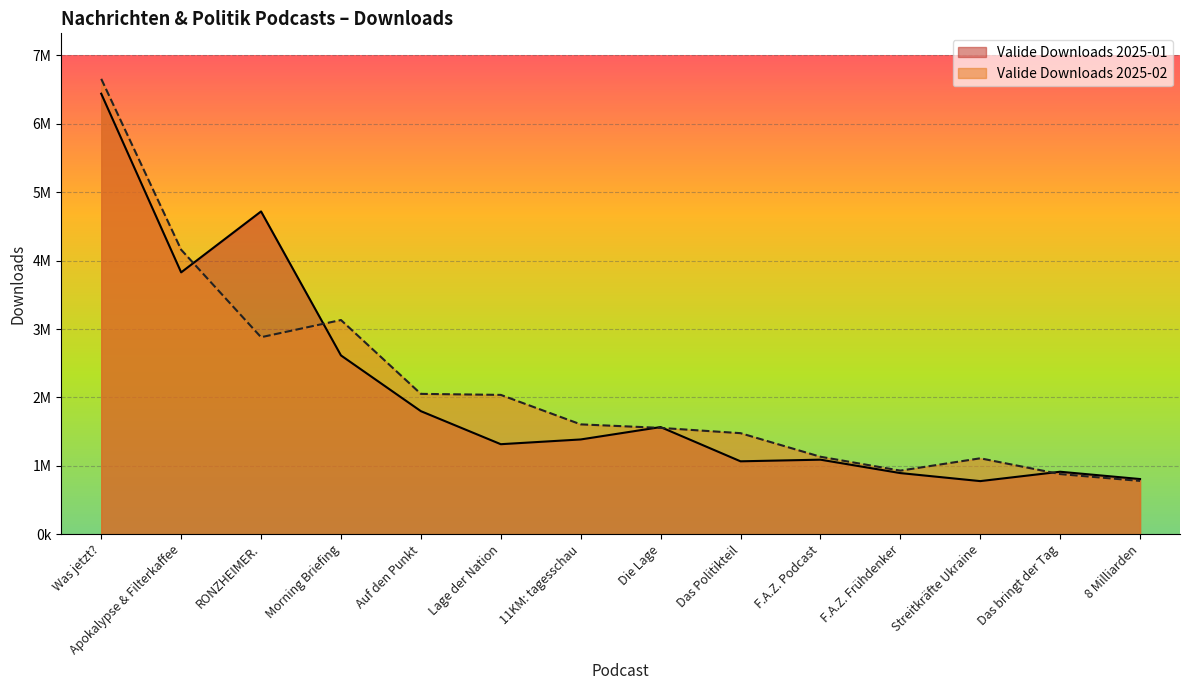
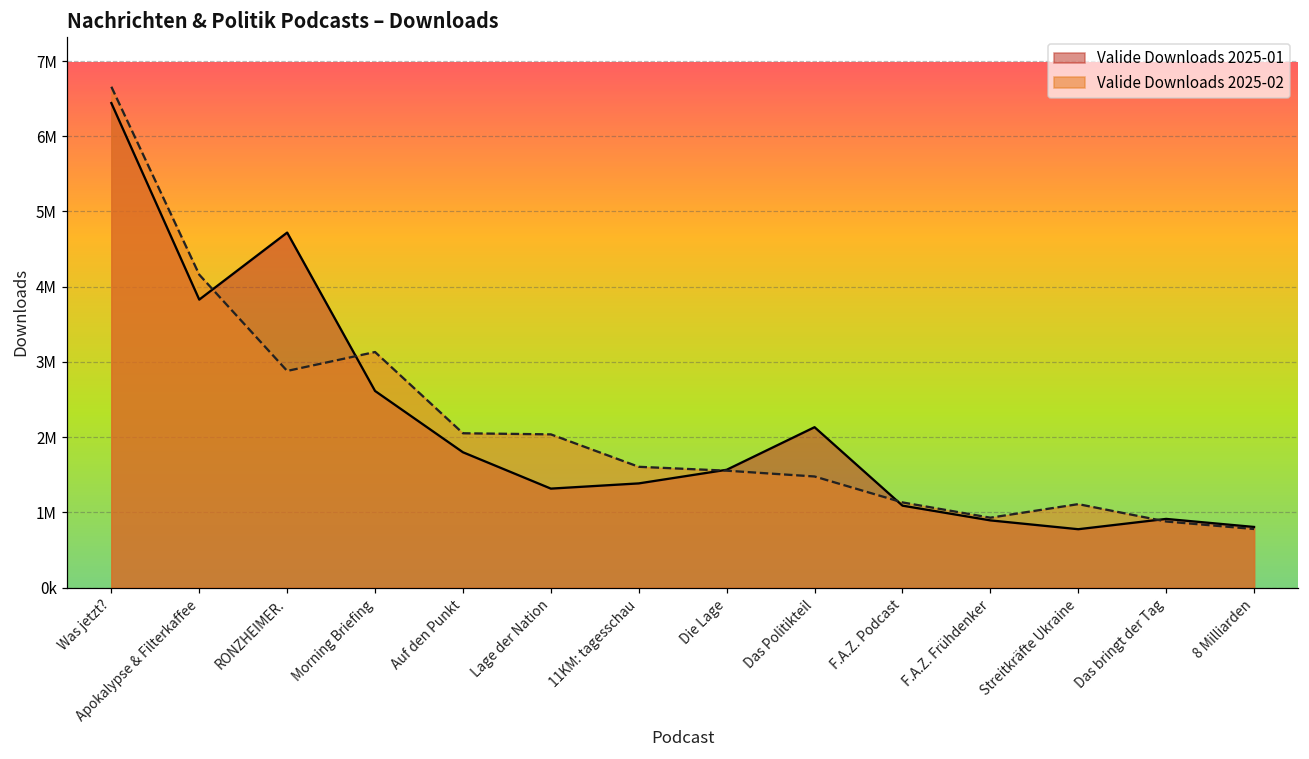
Valide Downloads 2025-01, Das Politikteil: 1100000 -> 2100000
